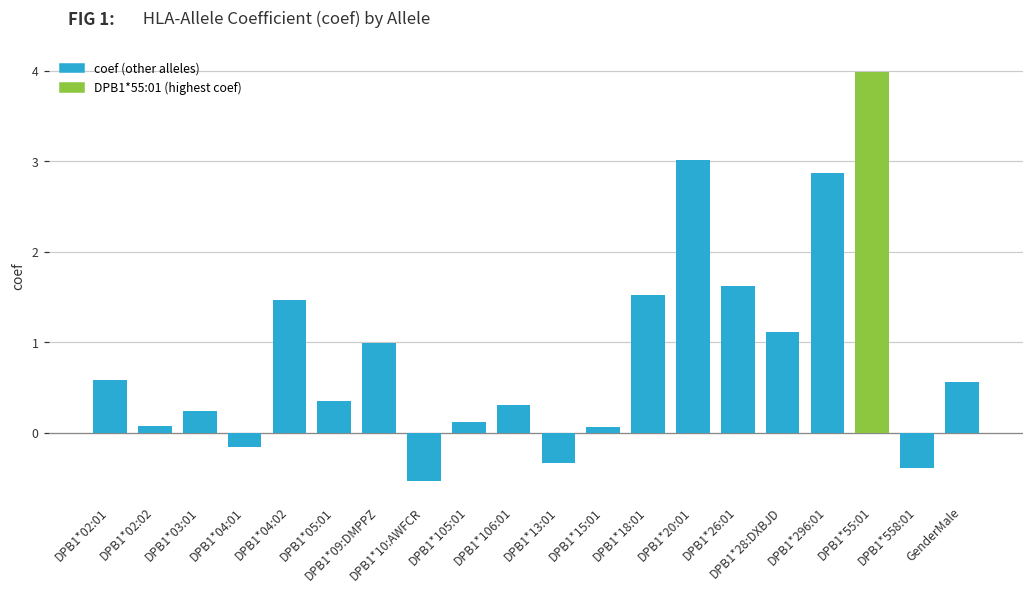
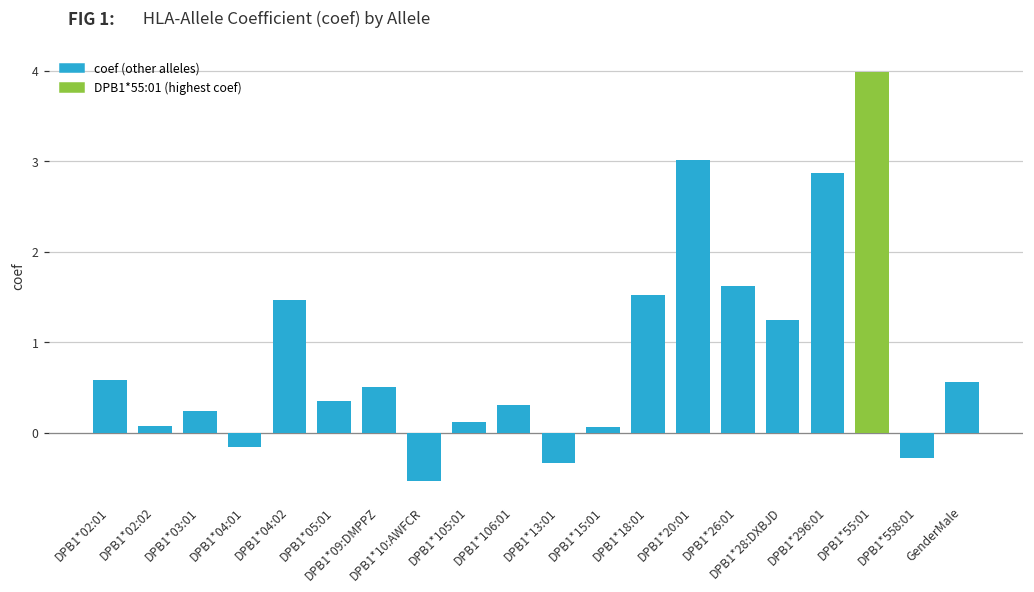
DPB1*09:DMPPZ: 1.0 -> 0.5
DPB1*28:DXBJD: 1.1 -> 1.2
DPB1*558:01: -0.4 -> -0.3
